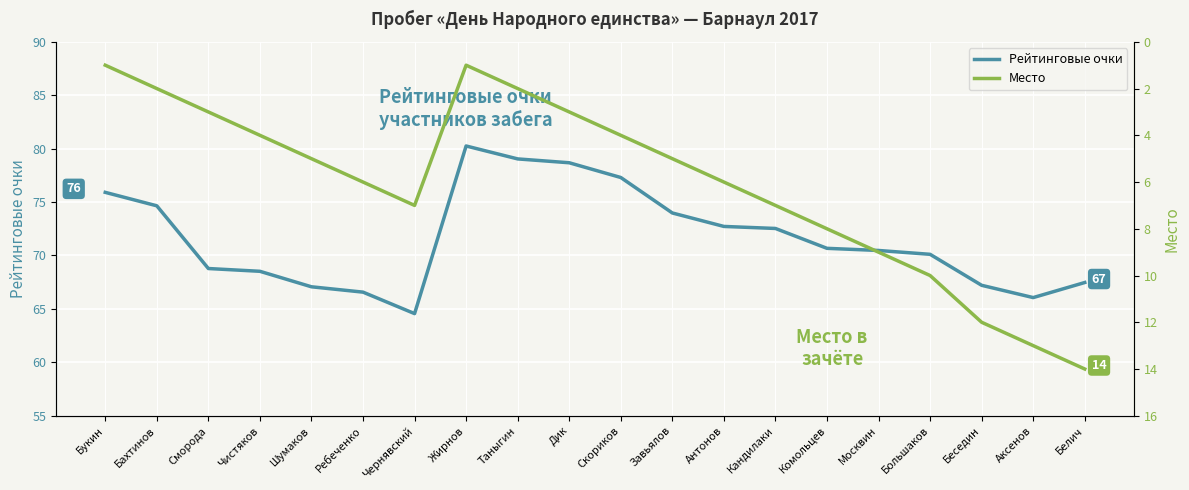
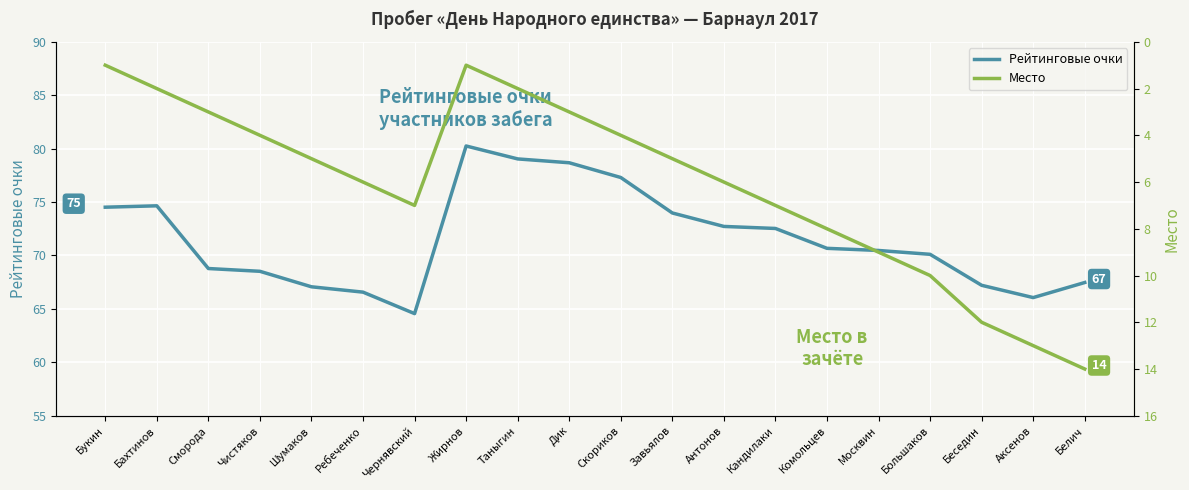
Рейтинговые очки, Букин: 76 -> 75
